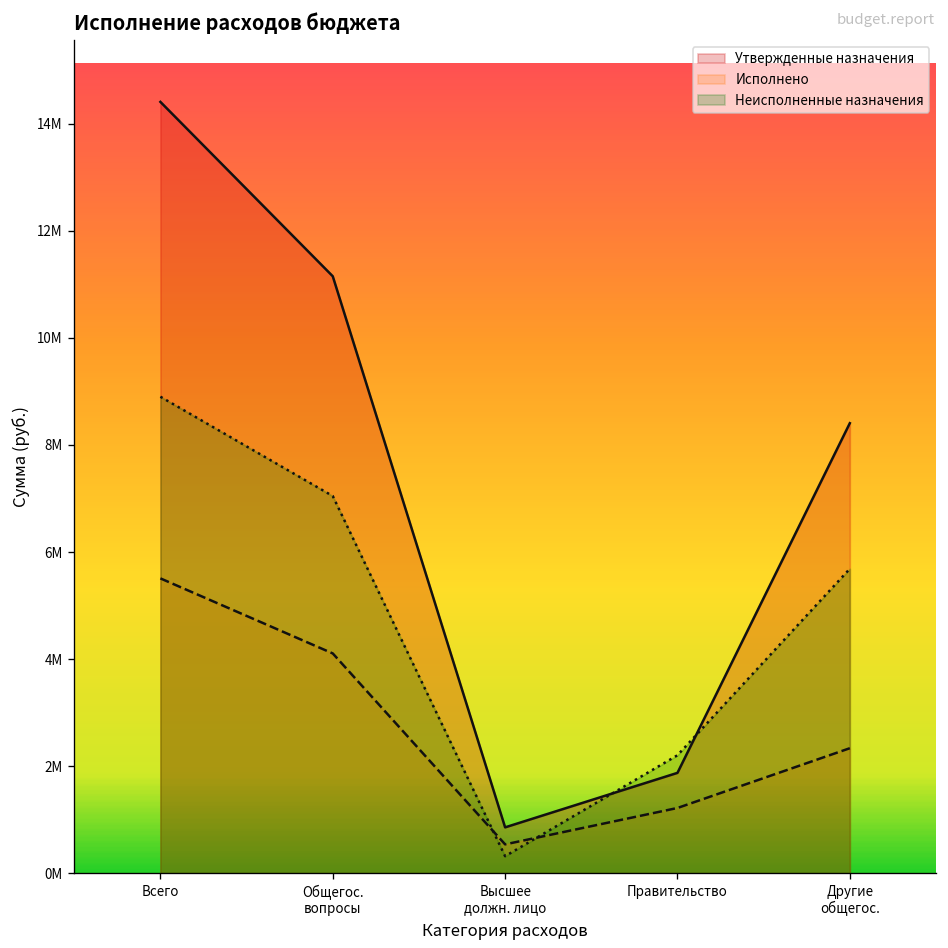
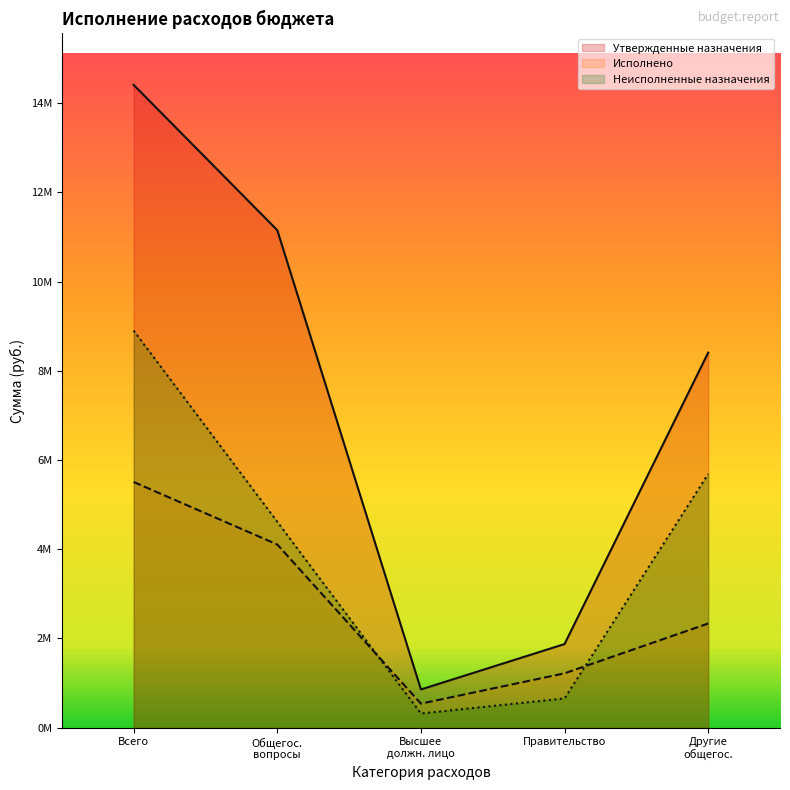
Неисполненные назначения, Общегос. вопросы: 7000000 -> 4600000
Неисполненные назначения, Правительство: 2200000 -> 700000
